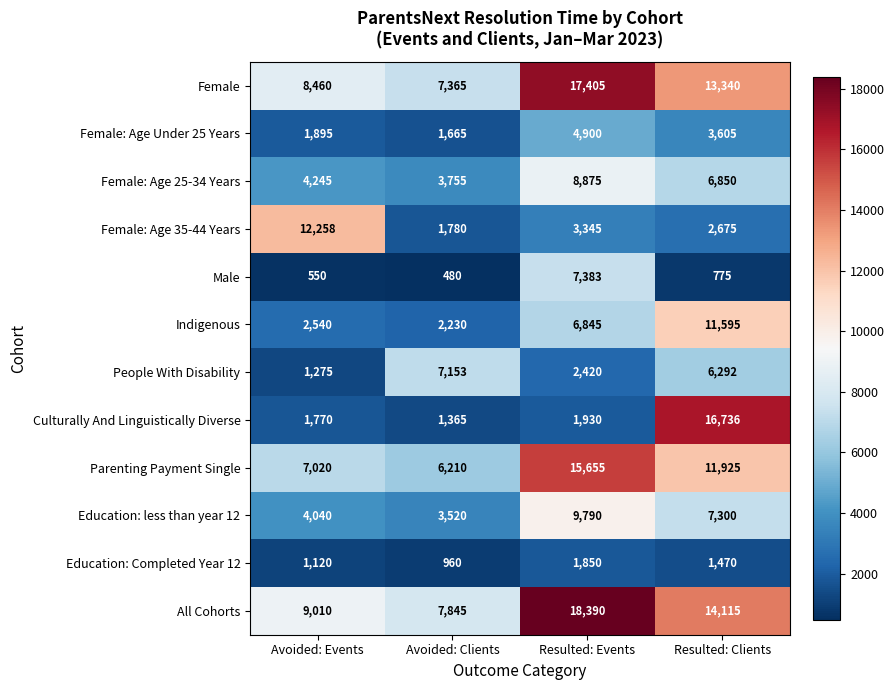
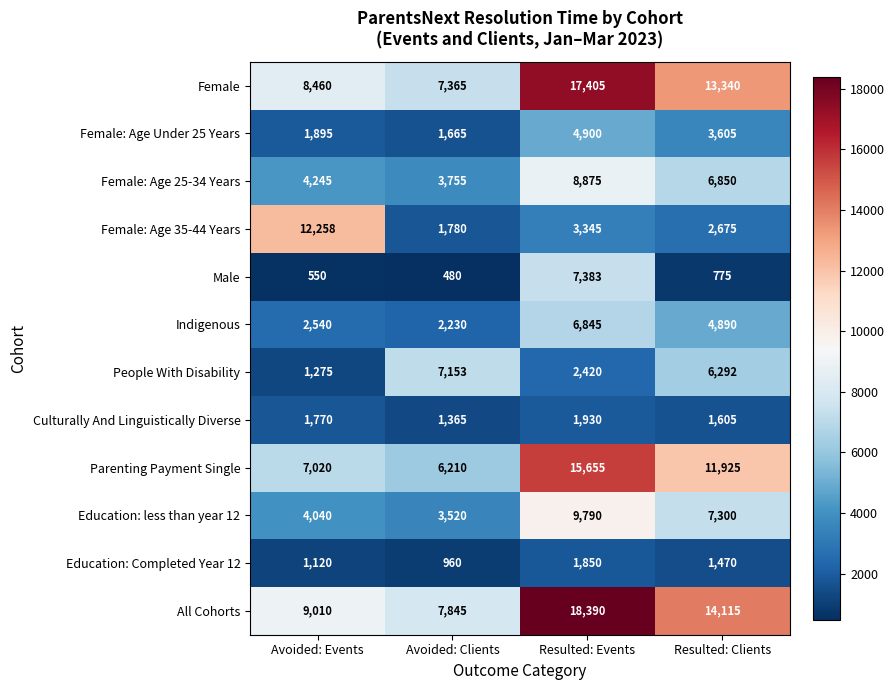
Indigenous, Resulted: Clients: 11,595 -> 4,890
Culturally And Linguistically Diverse, Resulted: Clients: 16,736 -> 1,605
